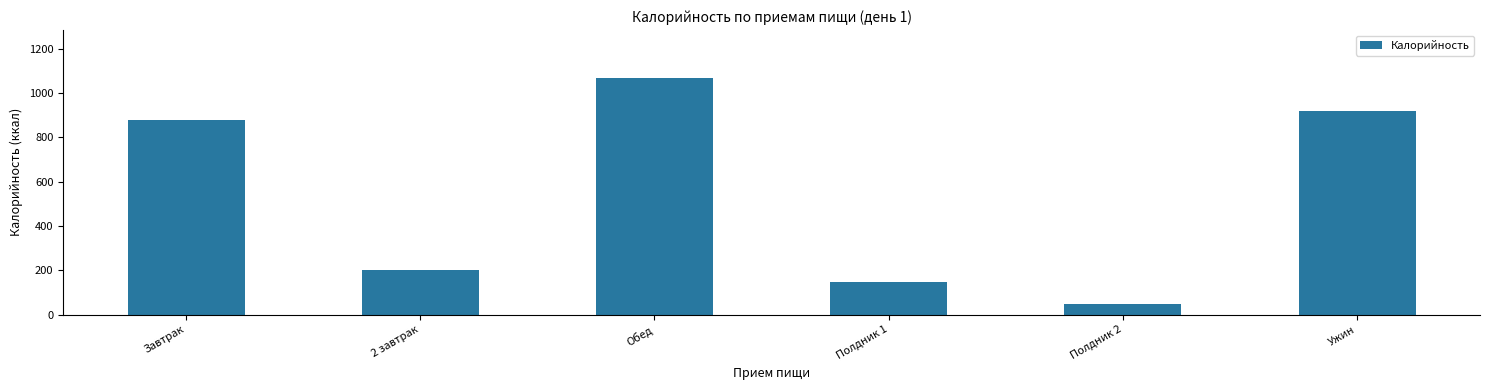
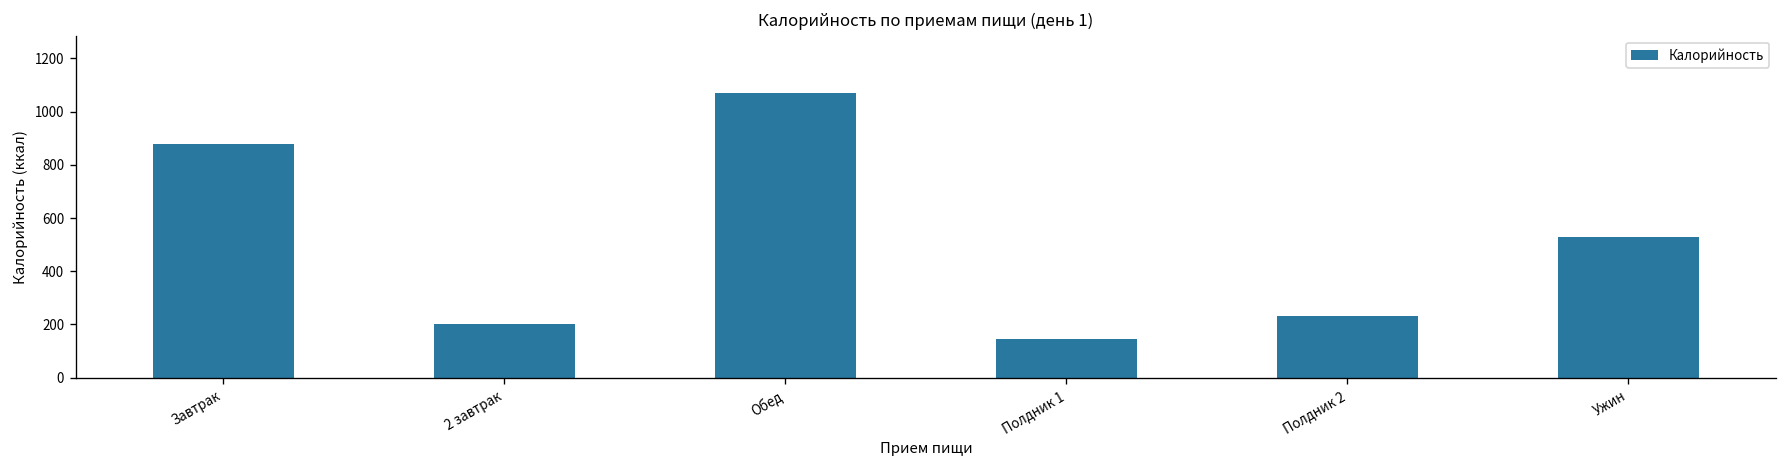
Полдник 2: 50 -> 230
Ужин: 920 -> 530
